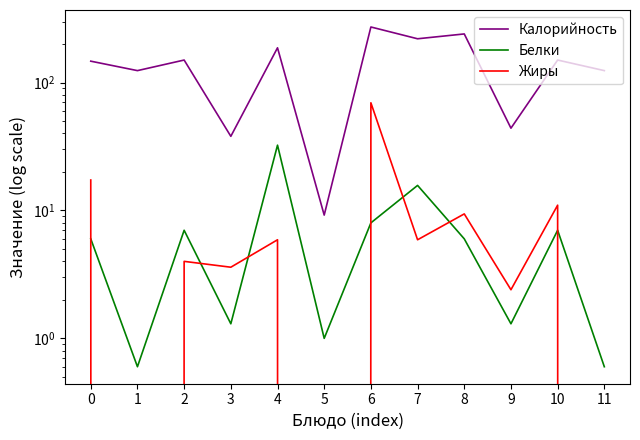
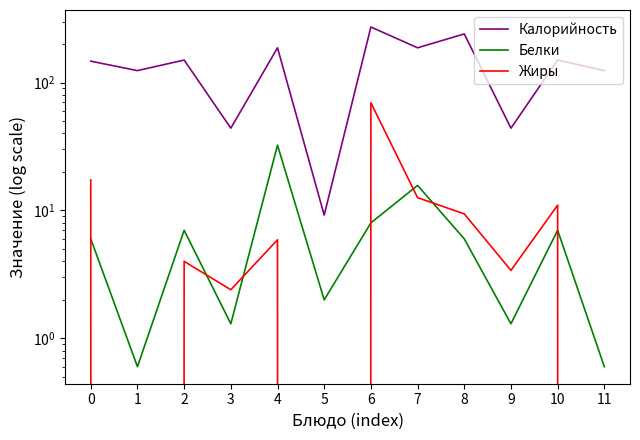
Калорийность, 3: 38 -> 44
Жиры, 3: 3.6 -> 2.4
Белки, 5: 1 -> 2
Калорийность, 7: 220 -> 190
Жиры, 7: 6 -> 13
Жиры, 9: 2.4 -> 3.4
